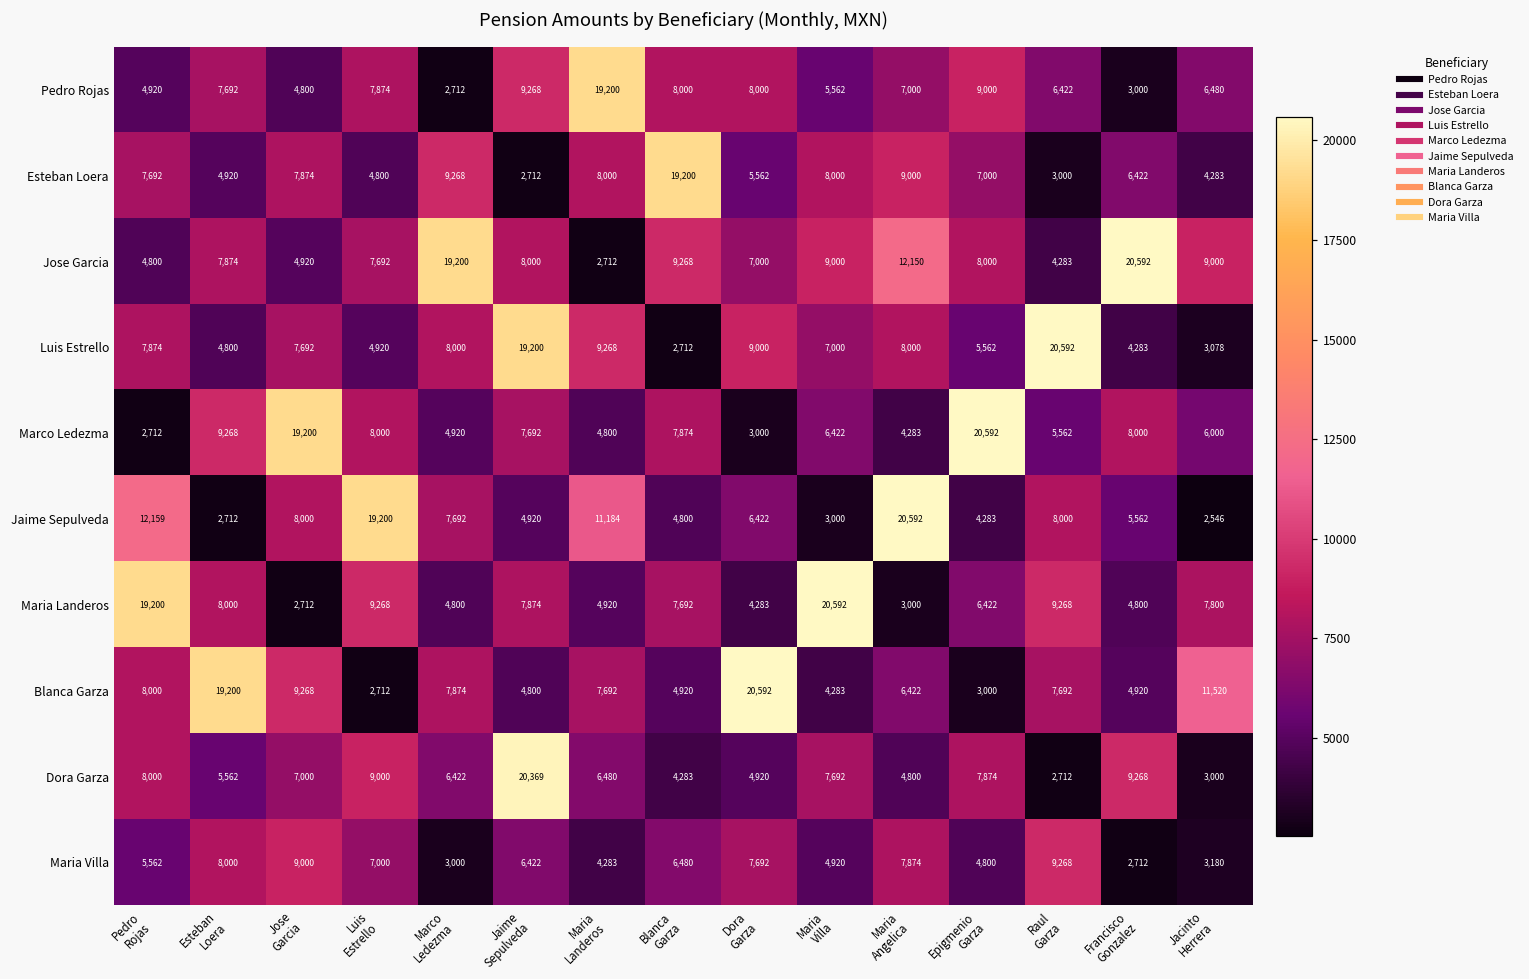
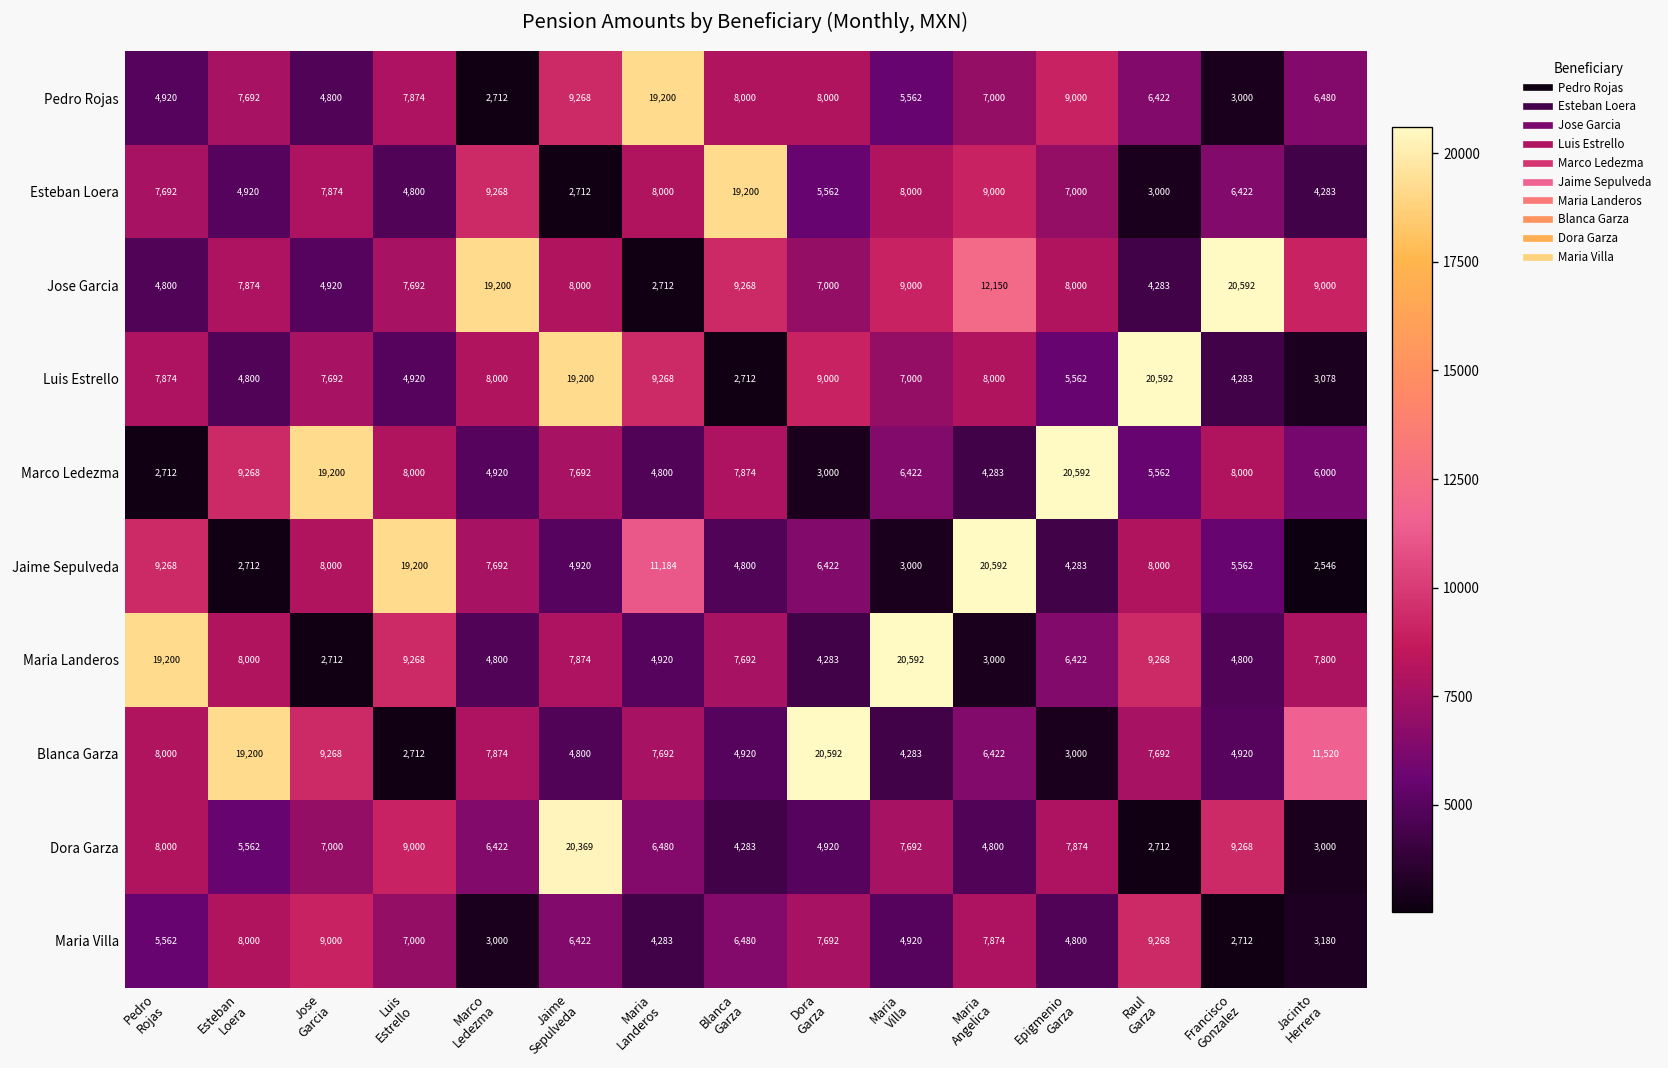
Jaime Sepulveda, Pedro Rojas: 12,159 -> 9,268
